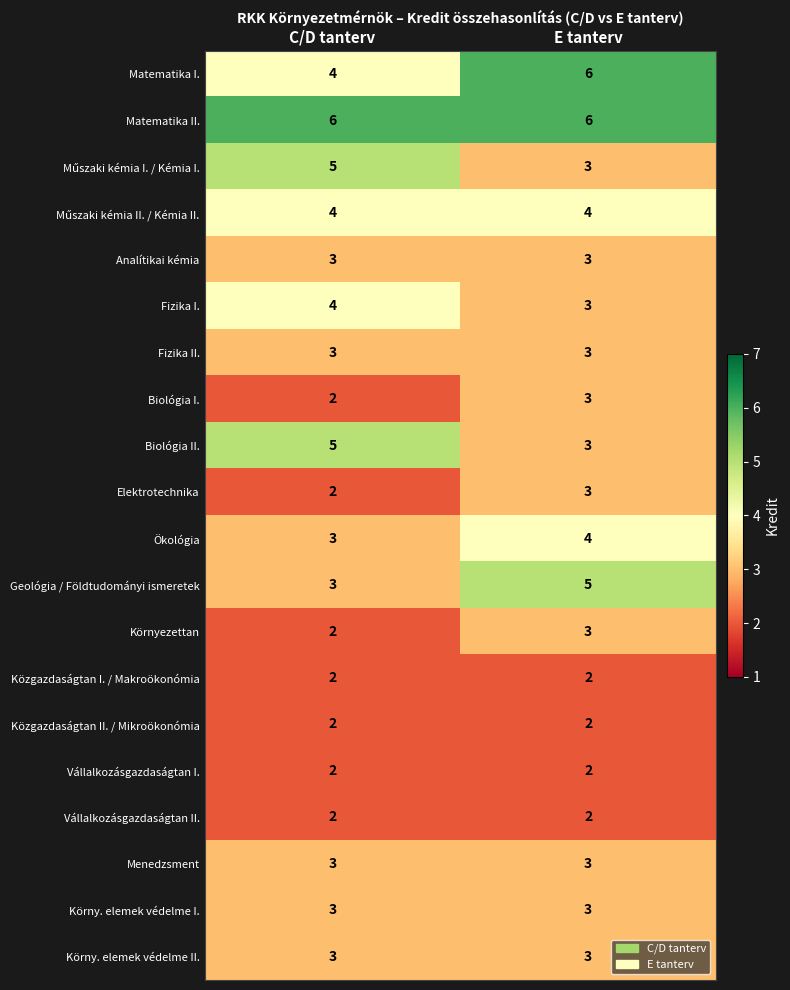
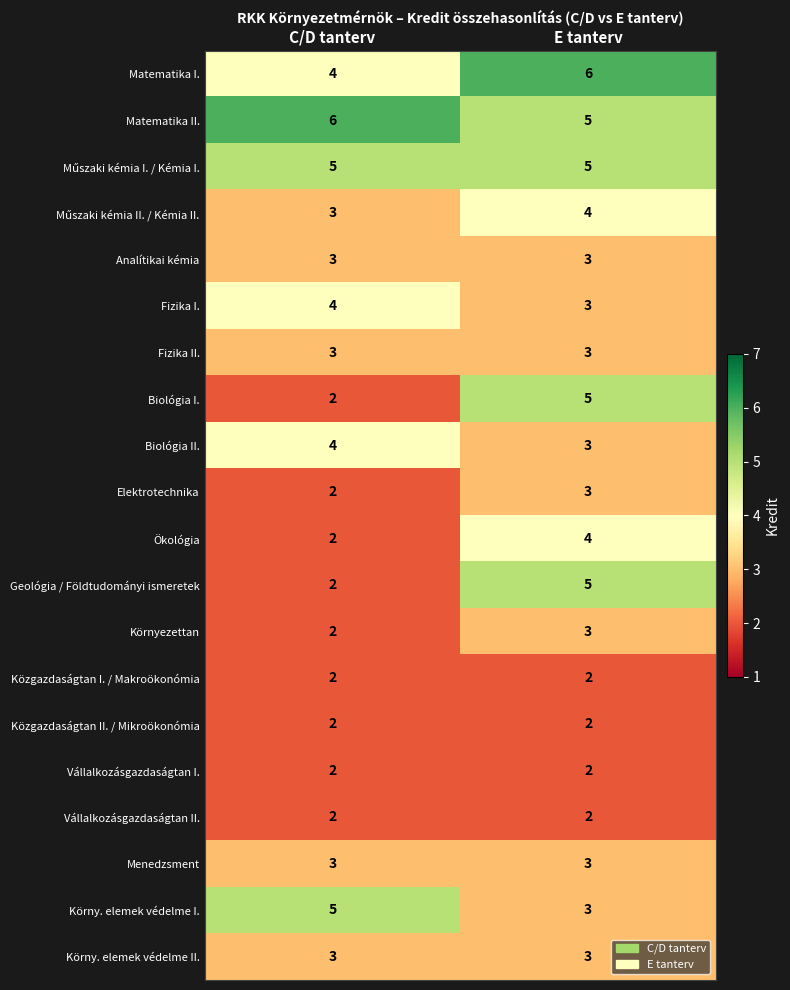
Matematika II., E tanterv: 6 -> 5
Műszaki kémia I. / Kémia I., E tanterv: 3 -> 5
Műszaki kémia II. / Kémia II., C/D tanterv: 4 -> 3
Biológia I., E tanterv: 3 -> 5
Biológia II., C/D tanterv: 5 -> 4
Ökológia, C/D tanterv: 3 -> 2
Geológia / Földtudományi ismeretek, C/D tanterv: 3 -> 2
Körny. elemek védelme I., C/D tanterv: 3 -> 5
